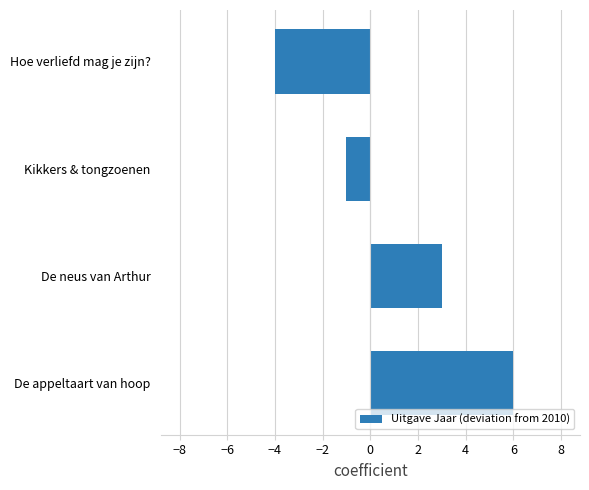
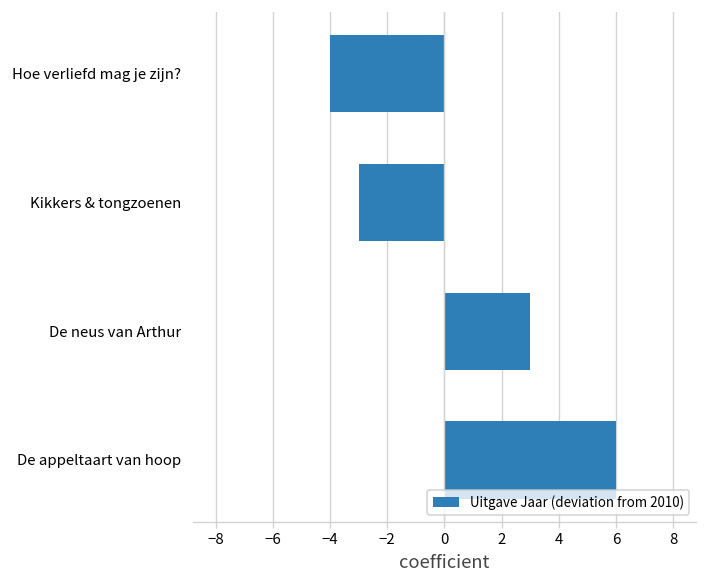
Kikkers & tongzoenen: -1.0 -> -3.0
